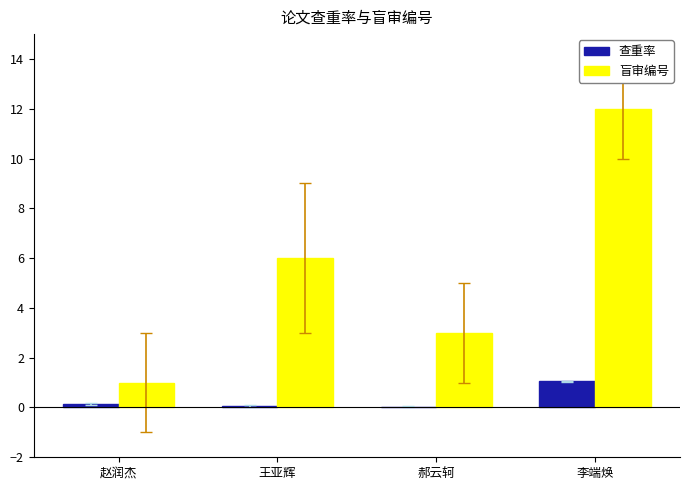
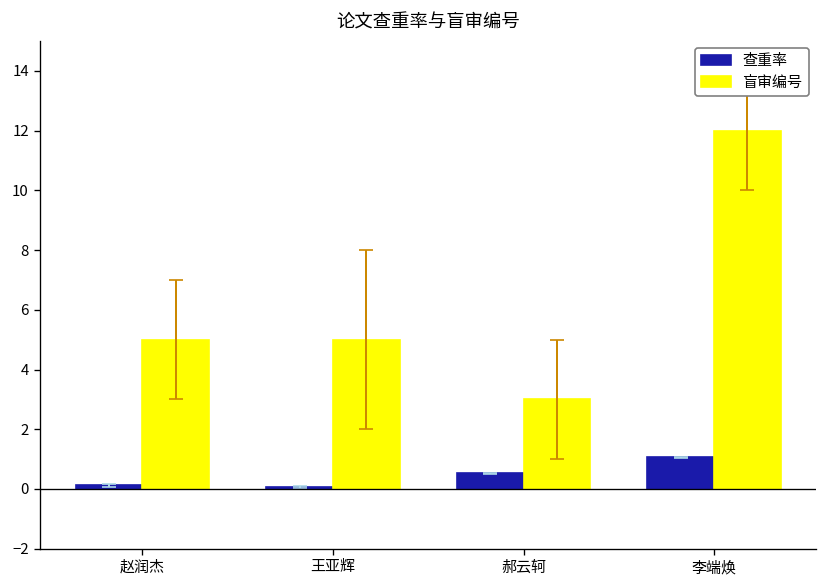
盲审编号, 赵润杰: 1 -> 5
盲审编号, 王亚辉: 6 -> 5
查重率, 郝云轲: 0.0 -> 0.5
